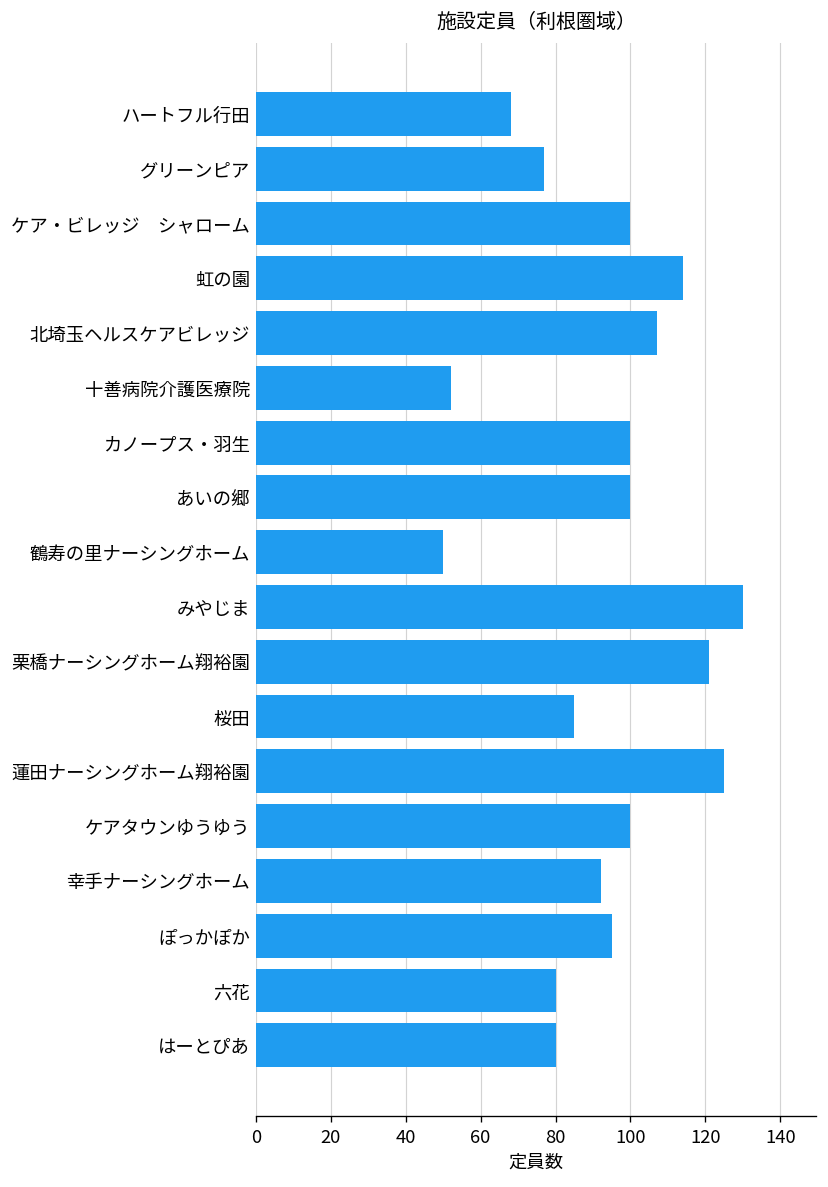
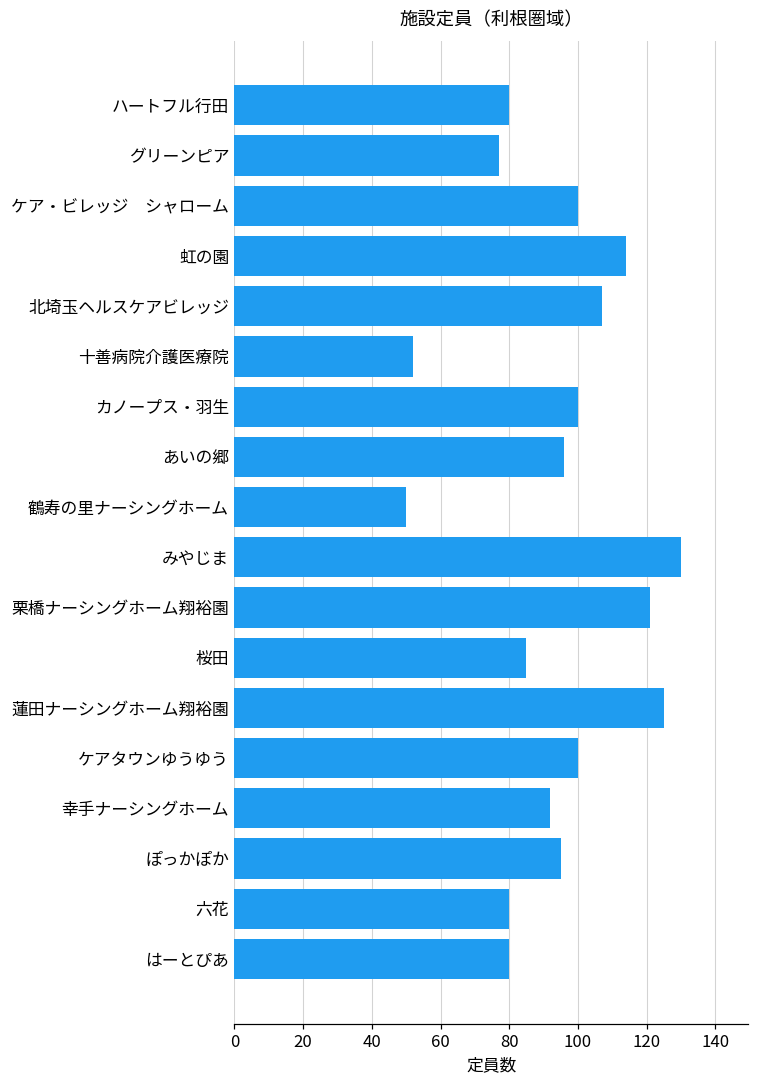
ハートフル行田: 68 -> 80
あいの郷: 100 -> 96
